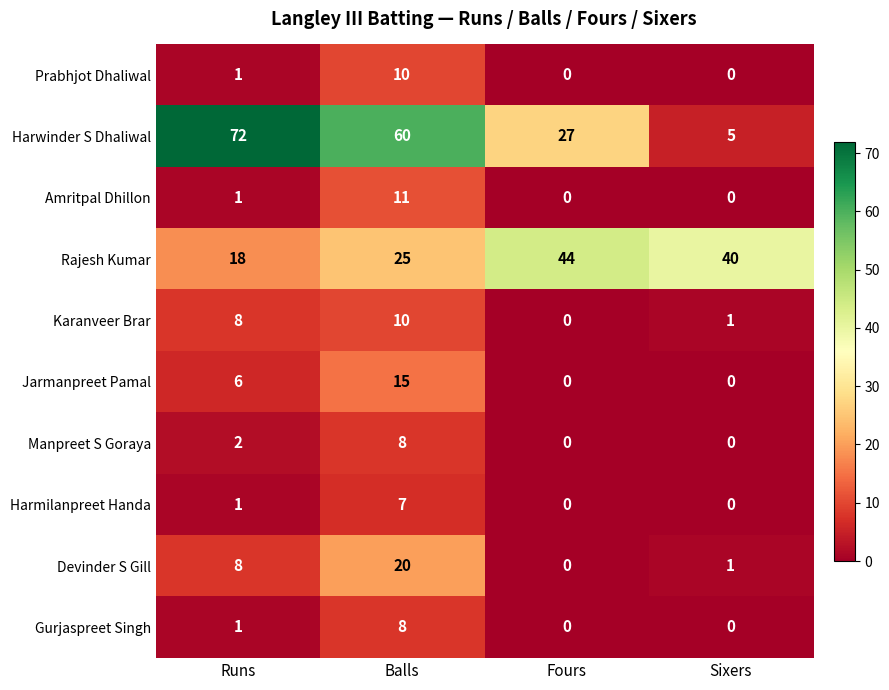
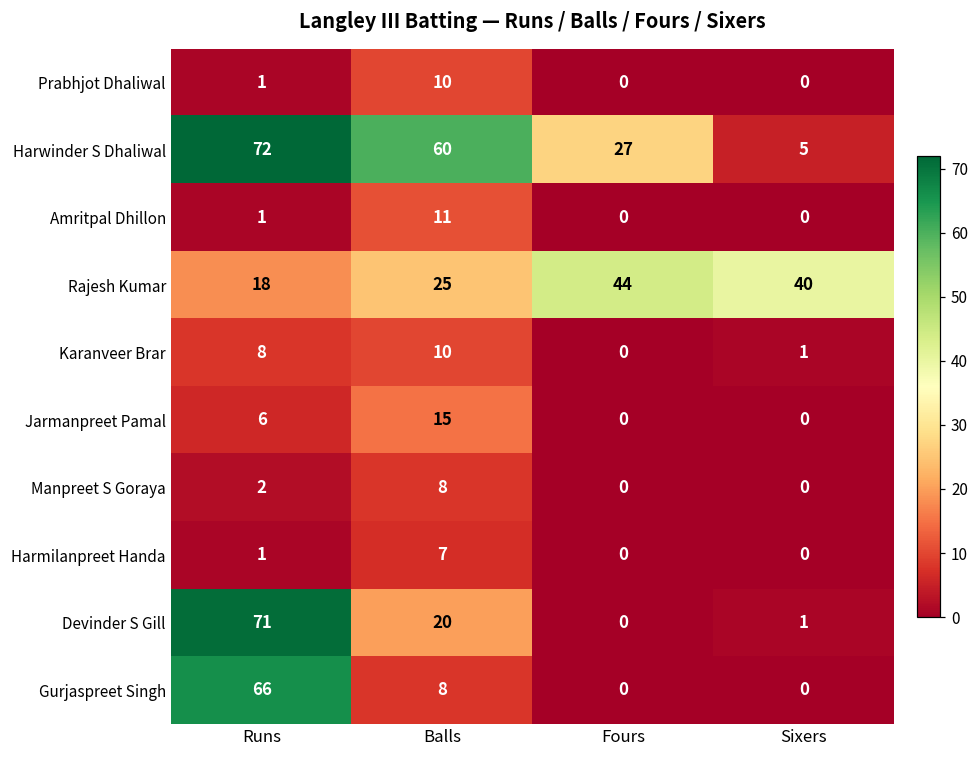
Devinder S Gill, Runs: 8 -> 71
Gurjaspreet Singh, Runs: 1 -> 66
